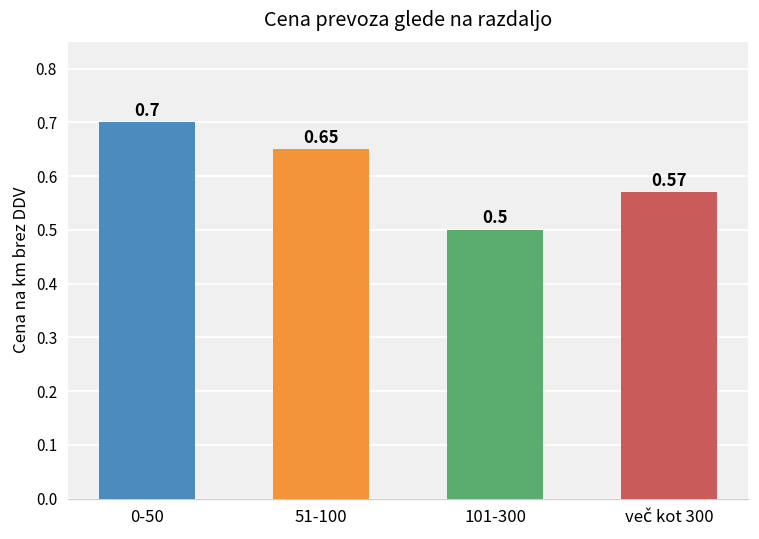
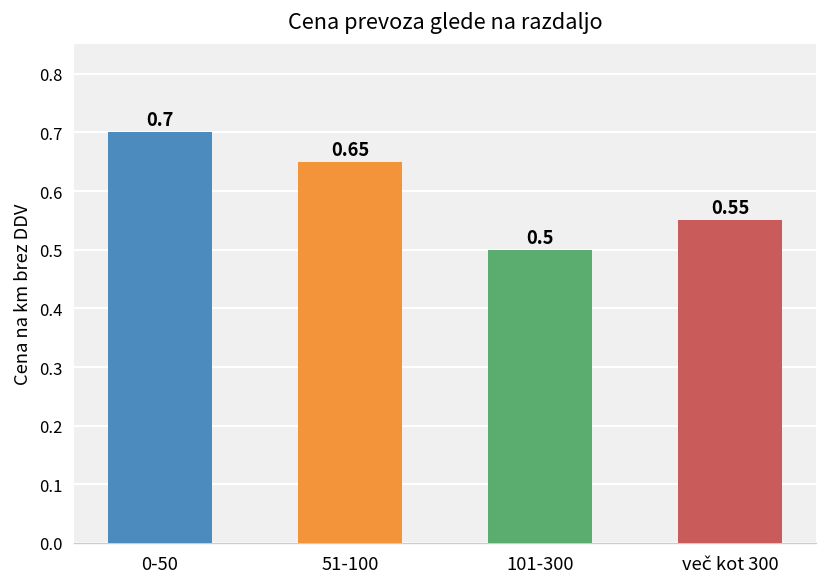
več kot 300: 0.57 -> 0.55
